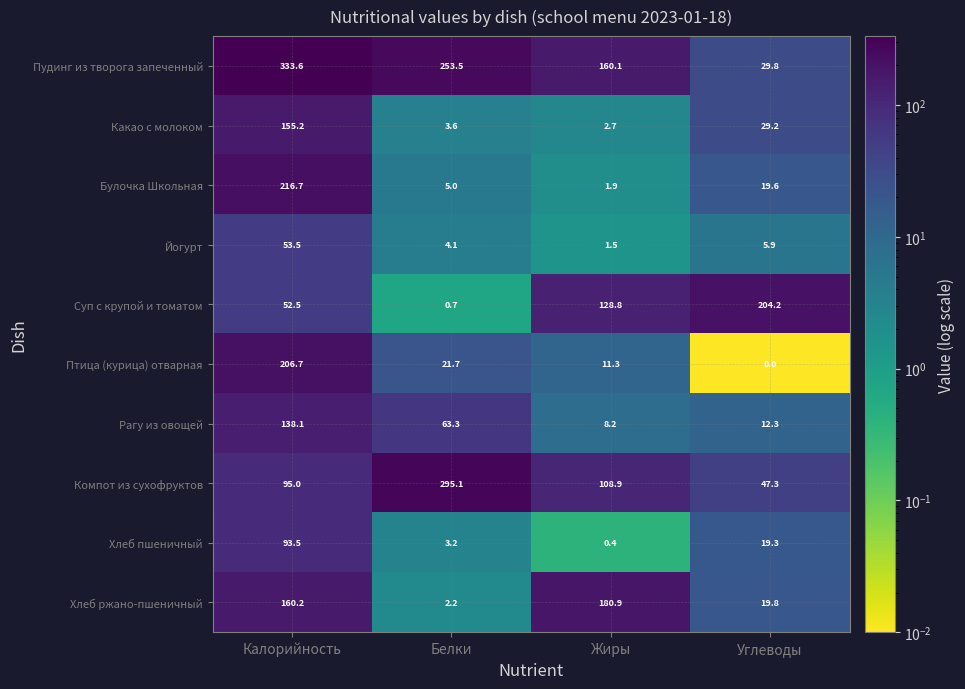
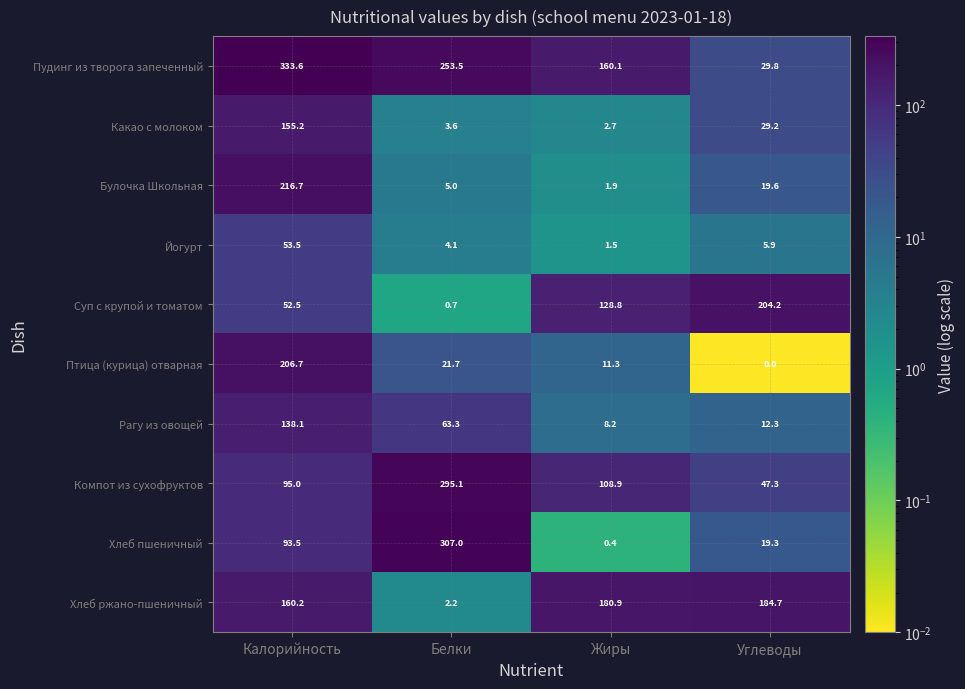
Хлеб пшеничный, Белки: 3.2 -> 307.0
Хлеб ржано-пшеничный, Углеводы: 19.8 -> 184.7
